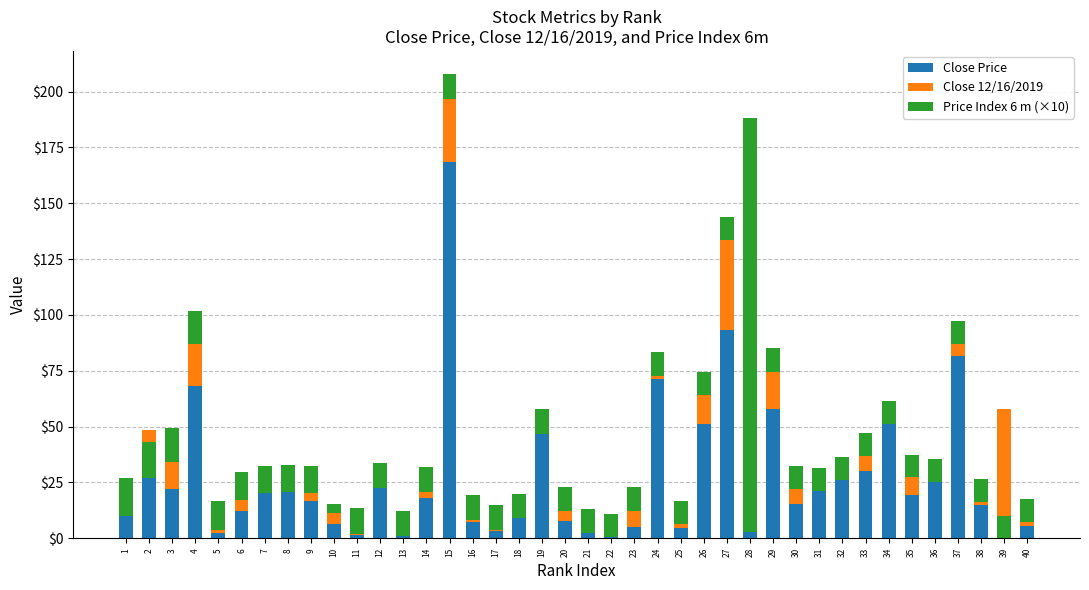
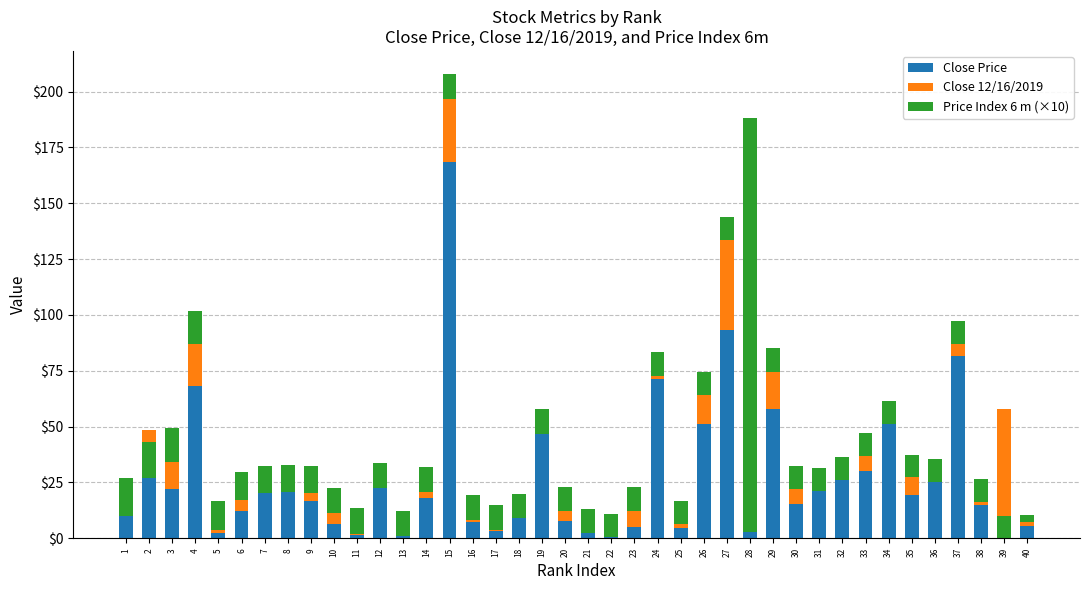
Price Index 6 m (×10), 10: $4 -> $11
Price Index 6 m (×10), 40: $10 -> $3
